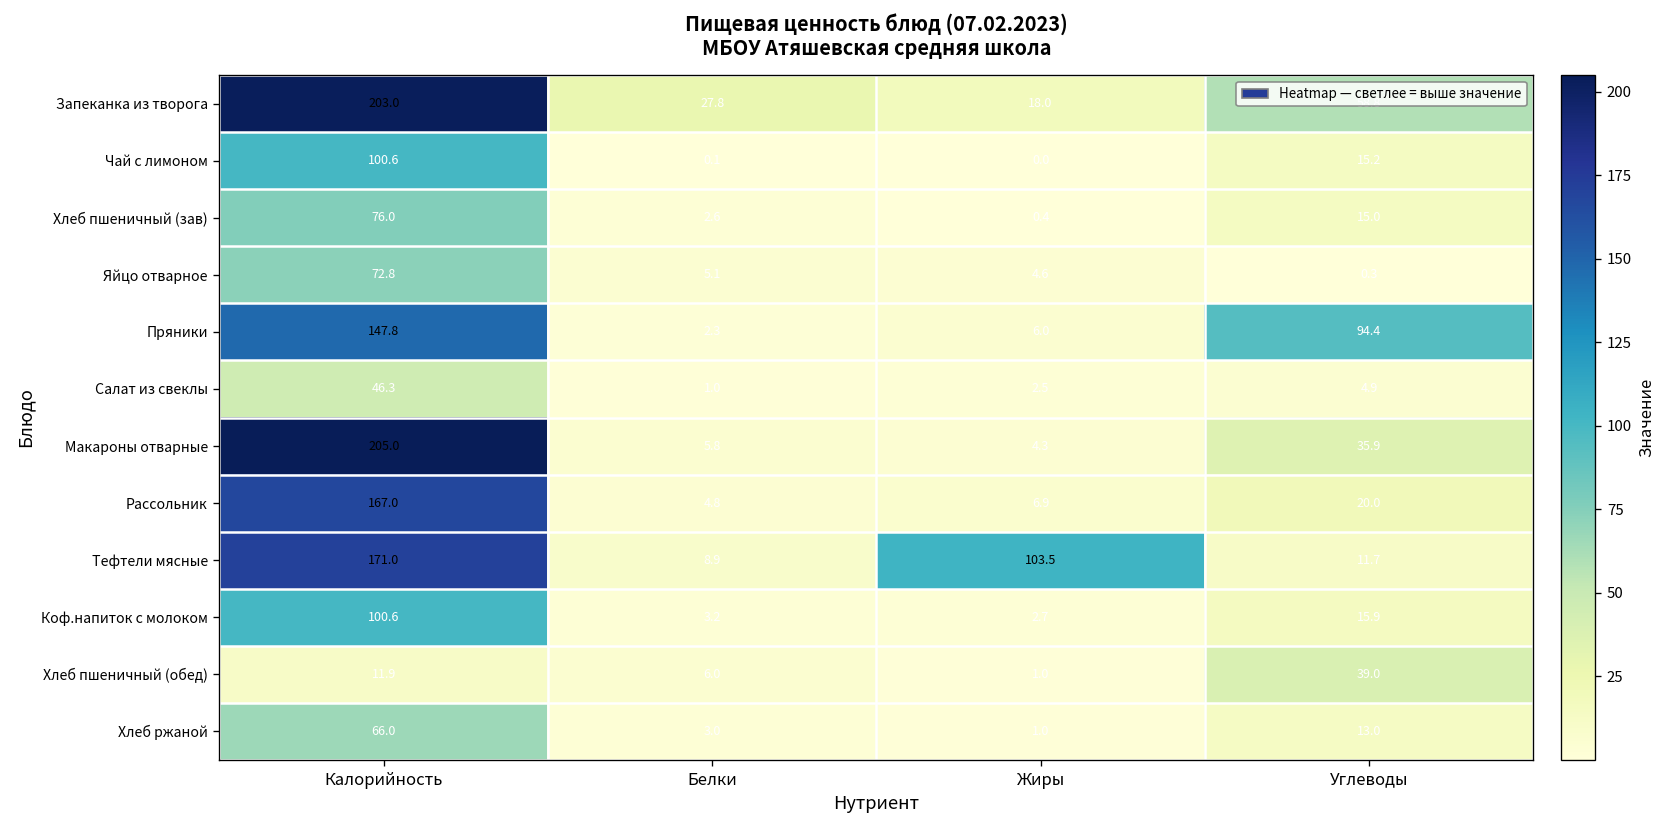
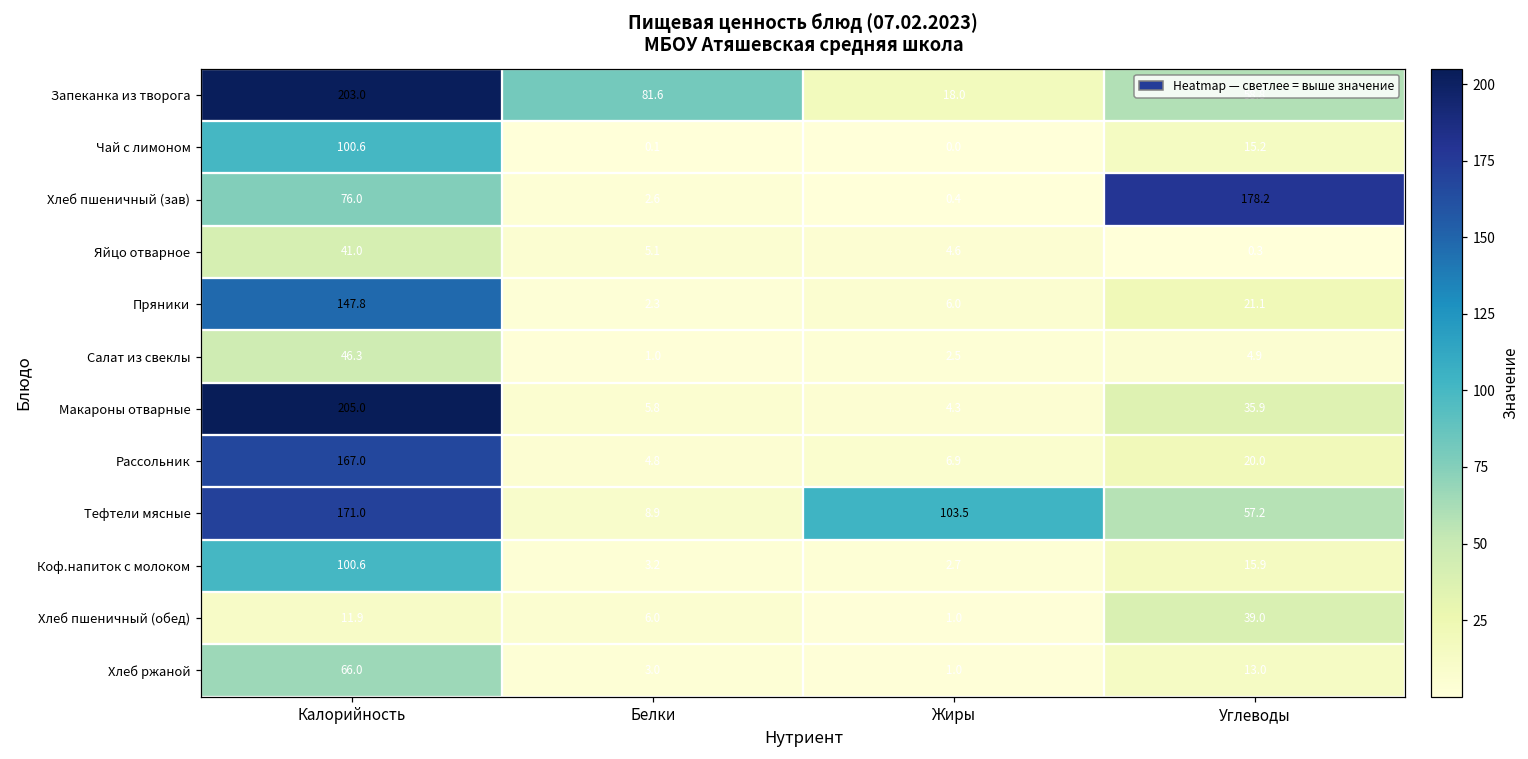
Запеканка из творога, Белки: 27.8 -> 81.6
Хлеб пшеничный (зав), Углеводы: 15.0 -> 178.2
Яйцо отварное, Калорийность: 72.8 -> 41.0
Пряники, Углеводы: 94.4 -> 21.1
Тефтели мясные, Углеводы: 11.7 -> 57.2
